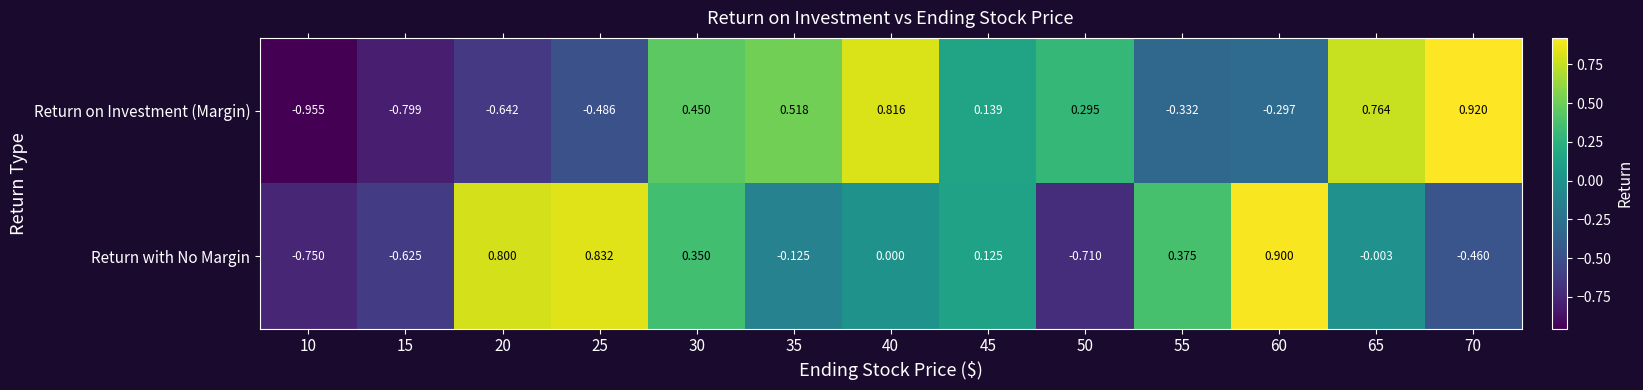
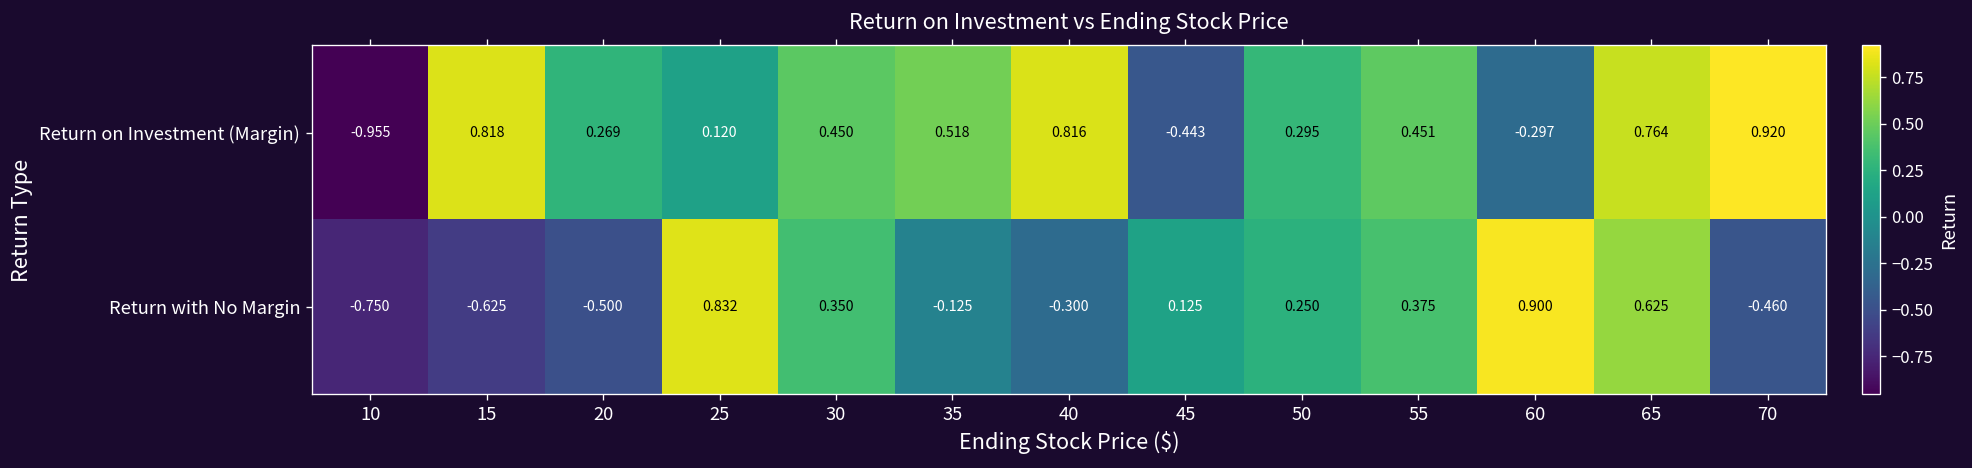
Return on Investment (Margin), 15: -0.799 -> 0.818
Return on Investment (Margin), 20: -0.642 -> 0.269
Return on Investment (Margin), 25: -0.486 -> 0.120
Return on Investment (Margin), 45: 0.139 -> -0.443
Return on Investment (Margin), 55: -0.332 -> 0.451
Return with No Margin, 20: 0.800 -> -0.500
Return with No Margin, 40: 0.000 -> -0.300
Return with No Margin, 50: -0.710 -> 0.250
Return with No Margin, 65: -0.003 -> 0.625
